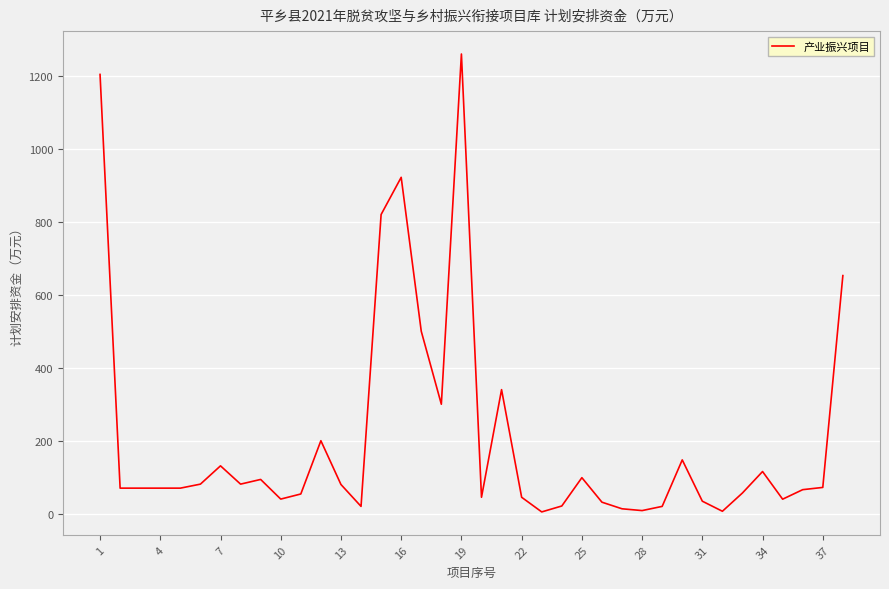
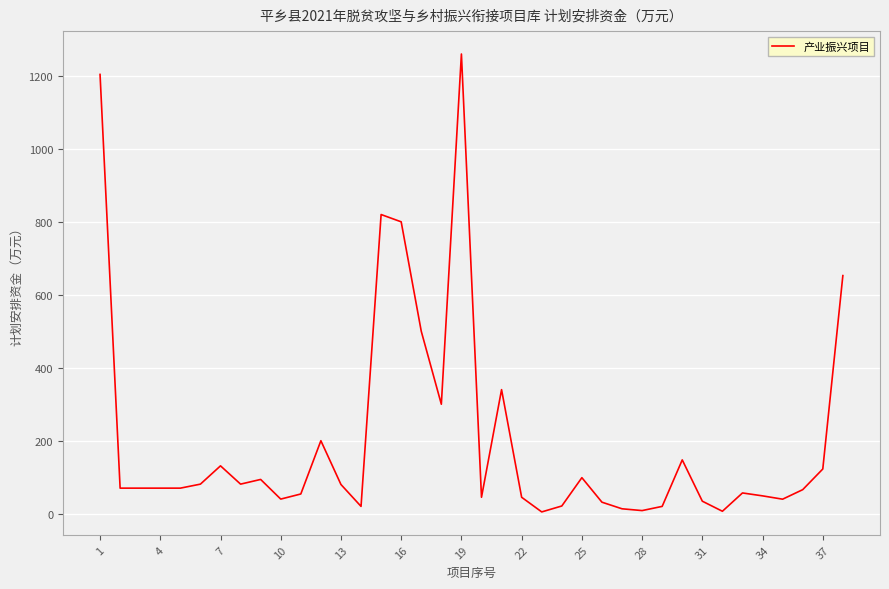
16: 920 -> 800
34: 120 -> 50
37: 70 -> 120
